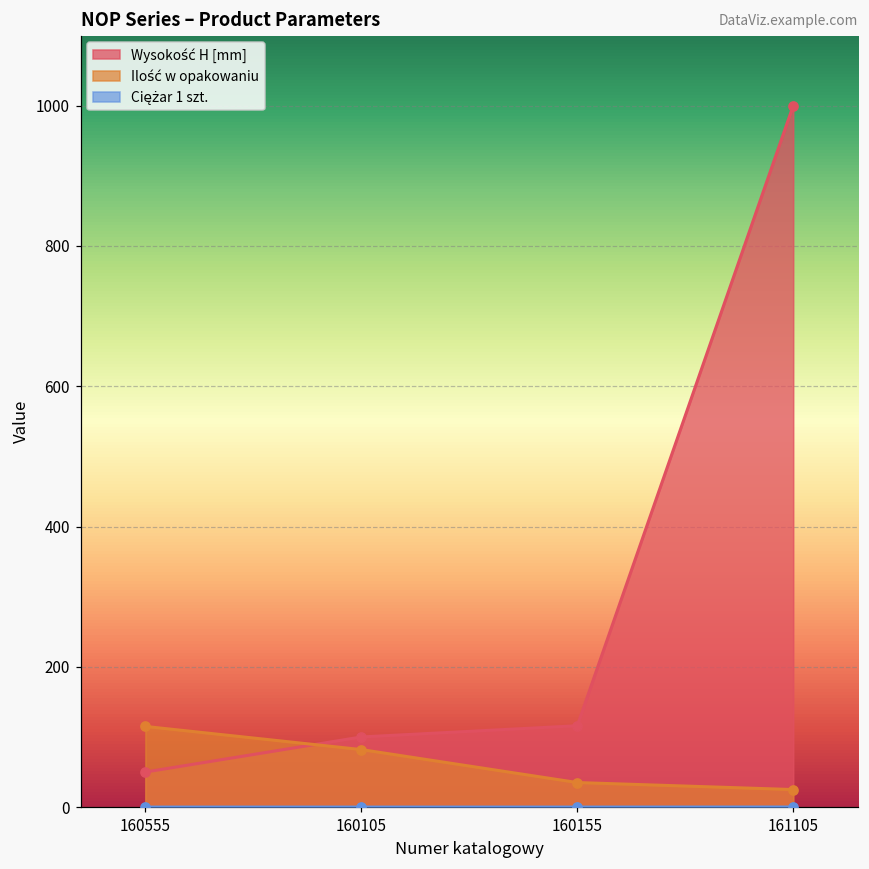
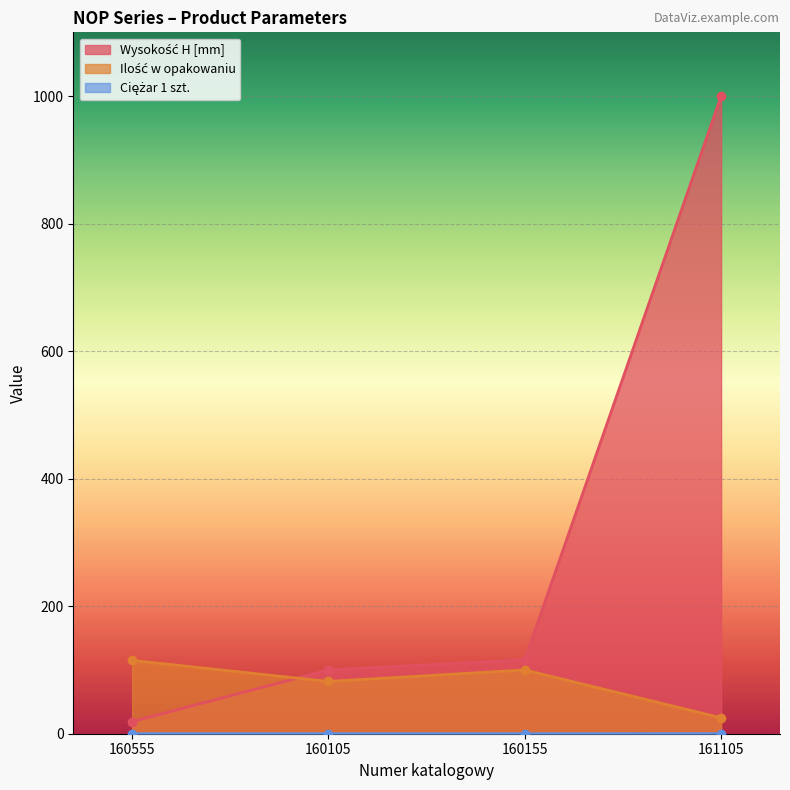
Wysokość H [mm], 160555: 50 -> 20
Ilość w opakowaniu, 160155: 40 -> 100
